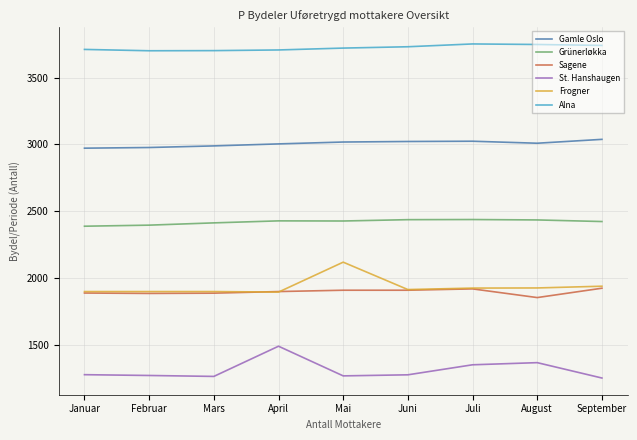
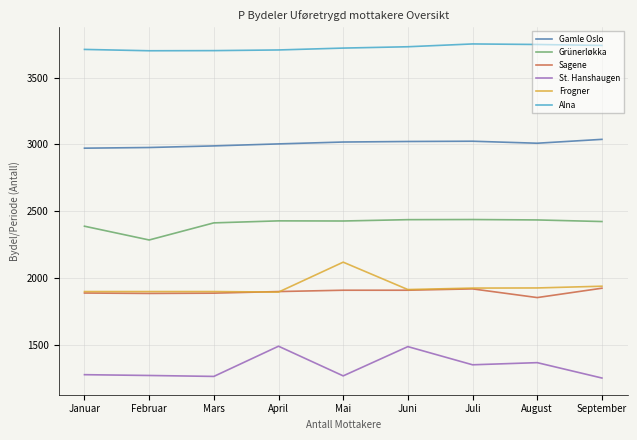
Grünerløkka, Februar: 2400 -> 2290
St. Hanshaugen, Juni: 1280 -> 1490
